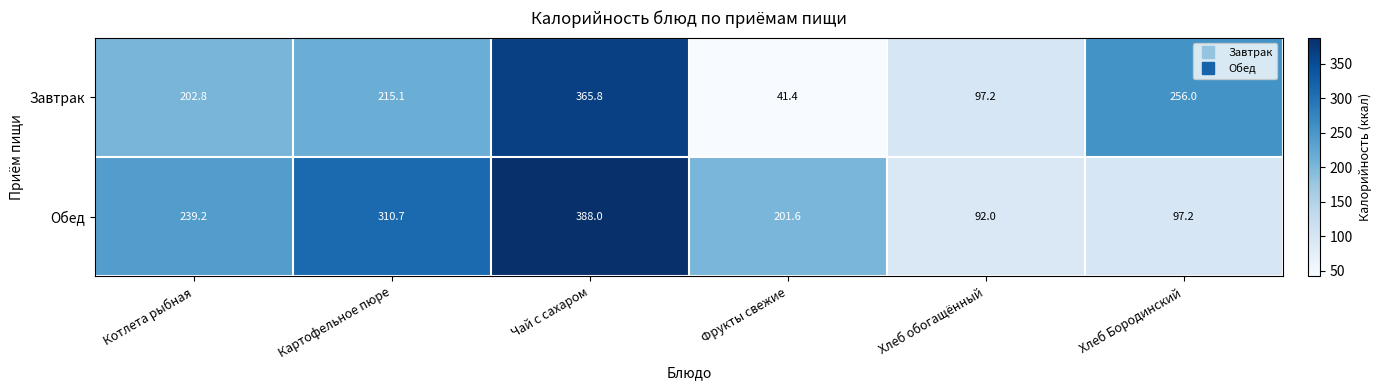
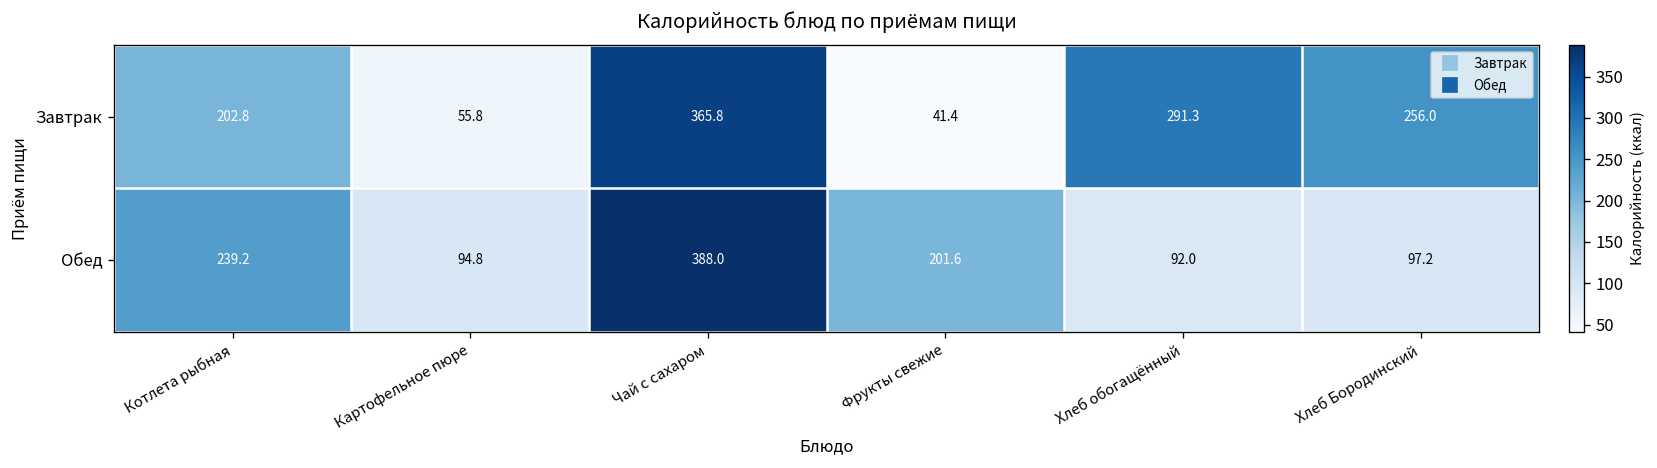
Завтрак, Картофельное пюре: 215.1 -> 55.8
Завтрак, Хлеб обогащённый: 97.2 -> 291.3
Обед, Картофельное пюре: 310.7 -> 94.8
